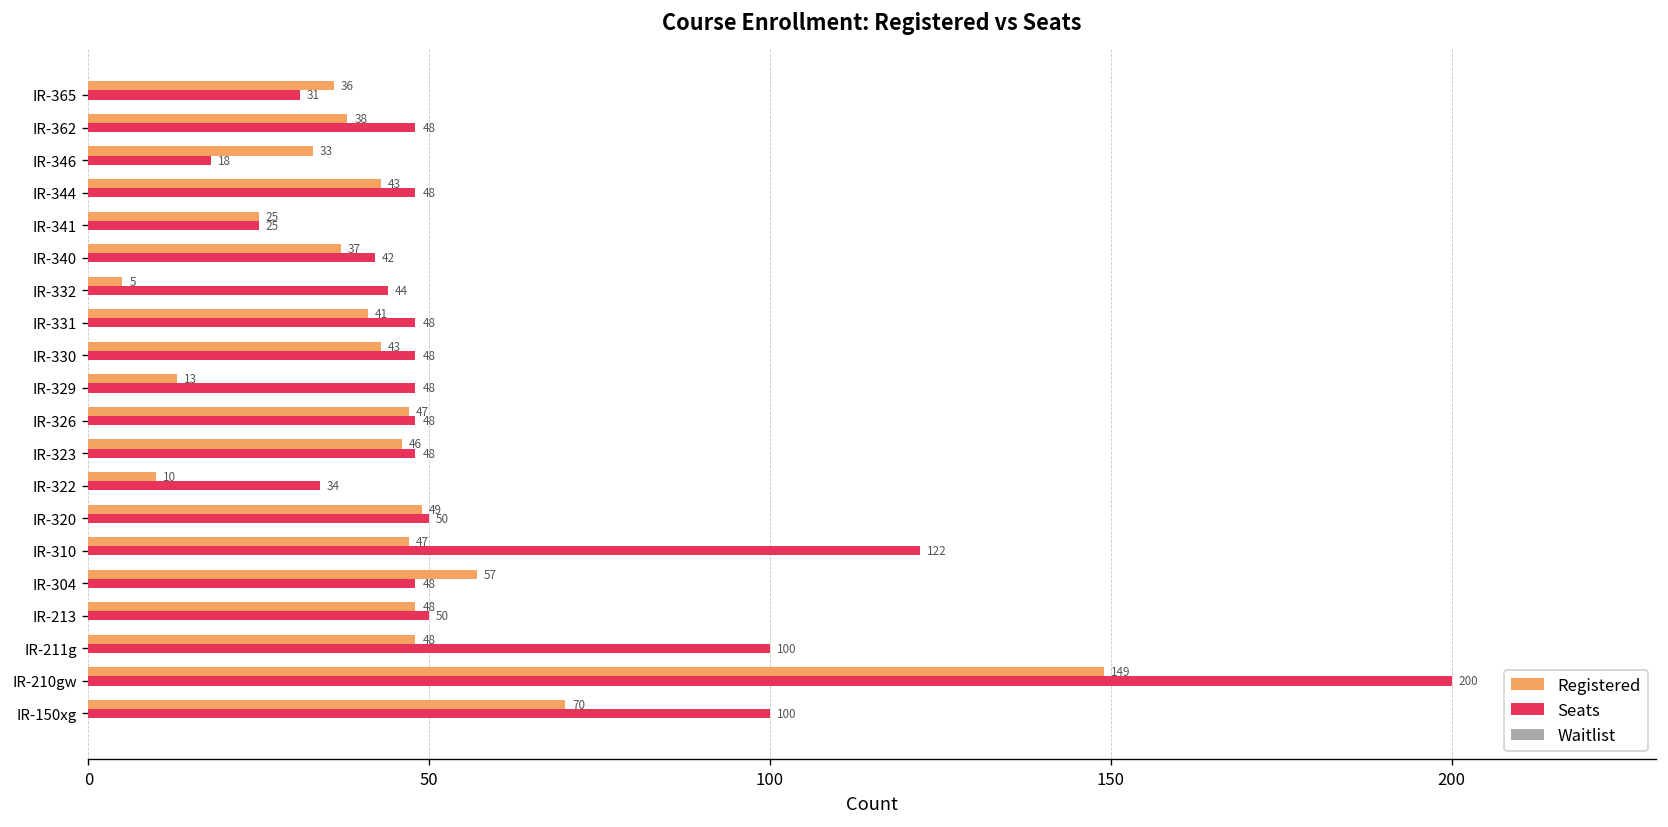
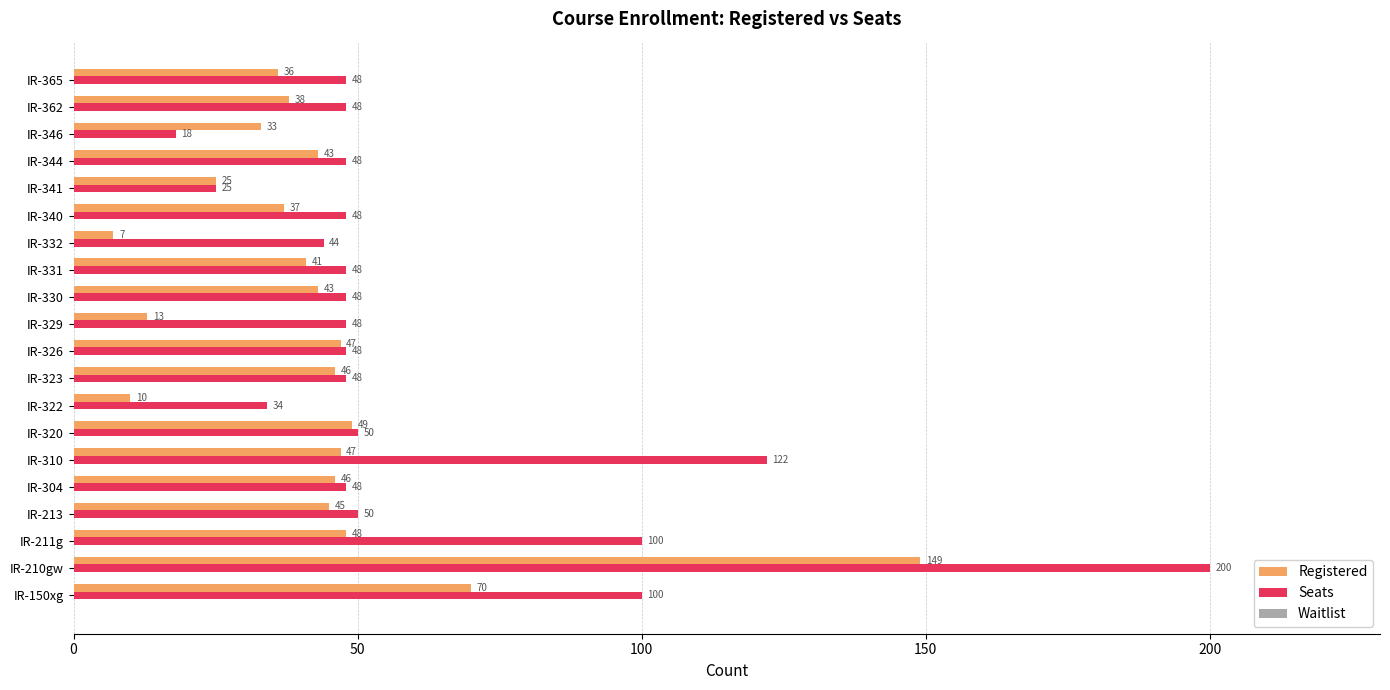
Seats, IR-365: 31 -> 48
Seats, IR-340: 42 -> 48
Registered, IR-332: 5 -> 7
Registered, IR-304: 57 -> 46
Registered, IR-213: 48 -> 45
